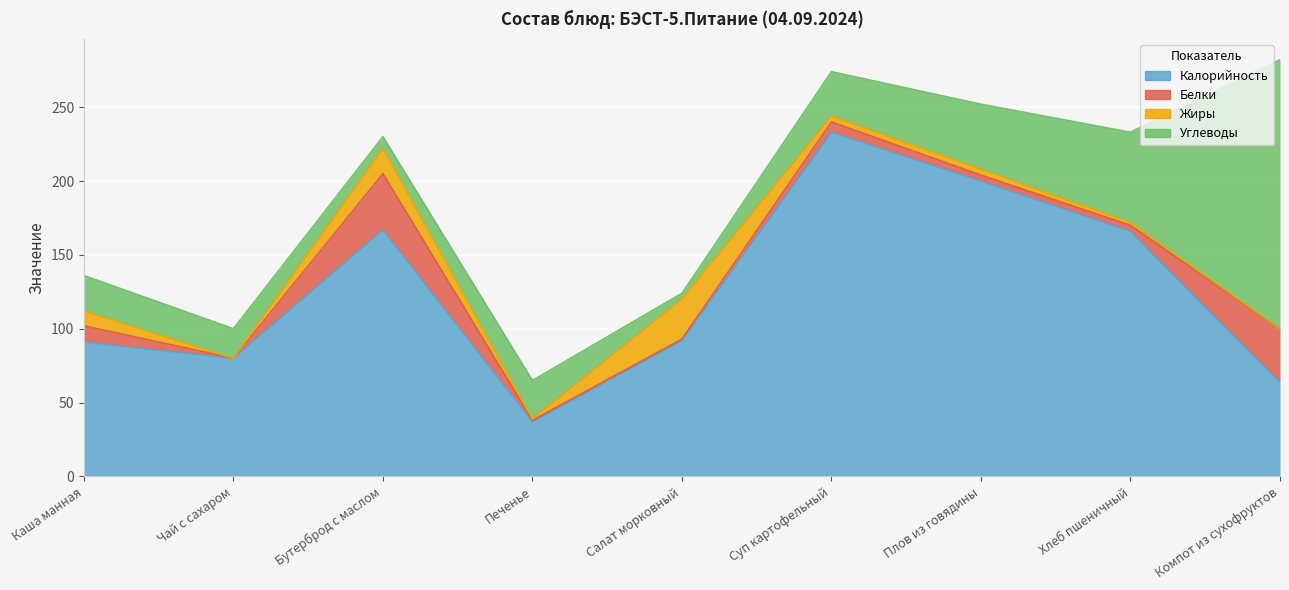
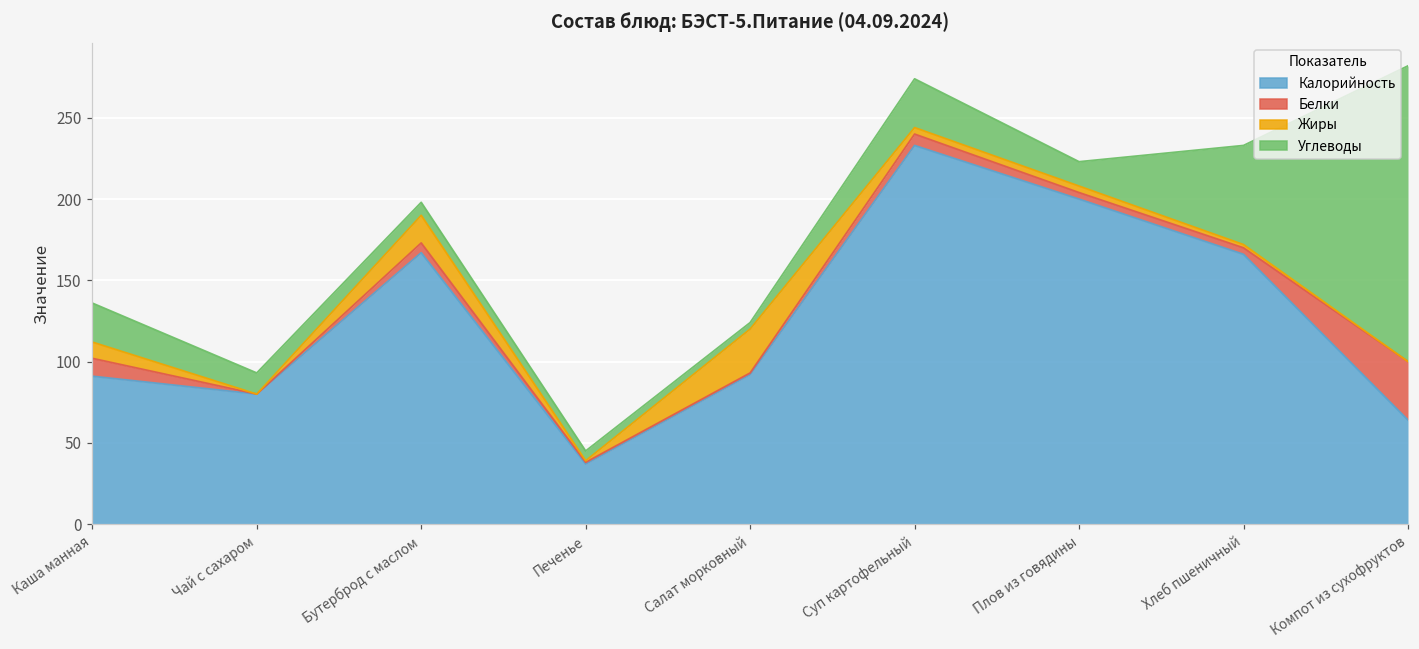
Углеводы, Чай с сахаром: 20 -> 13
Белки, Бутерброд с маслом: 38 -> 6
Углеводы, Печенье: 26 -> 6
Углеводы, Плов из говядины: 44 -> 15
